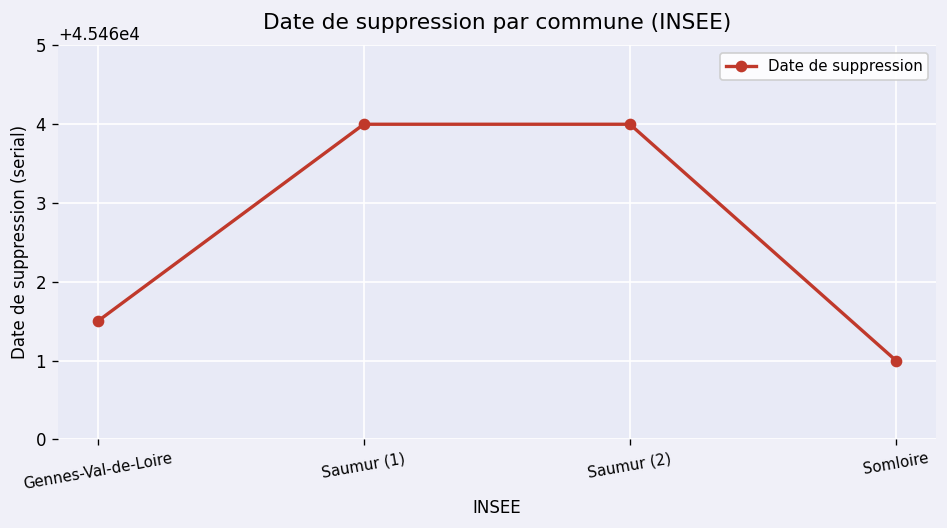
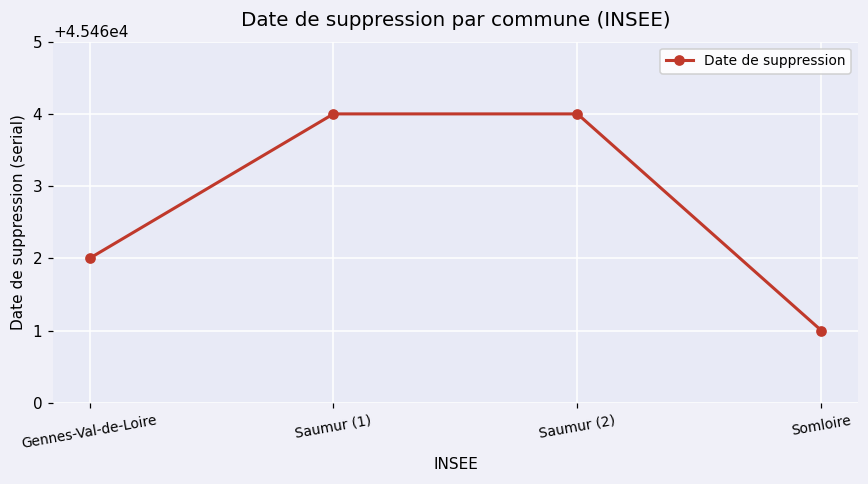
Gennes-Val-de-Loire: 45461.5 -> 45462.0
